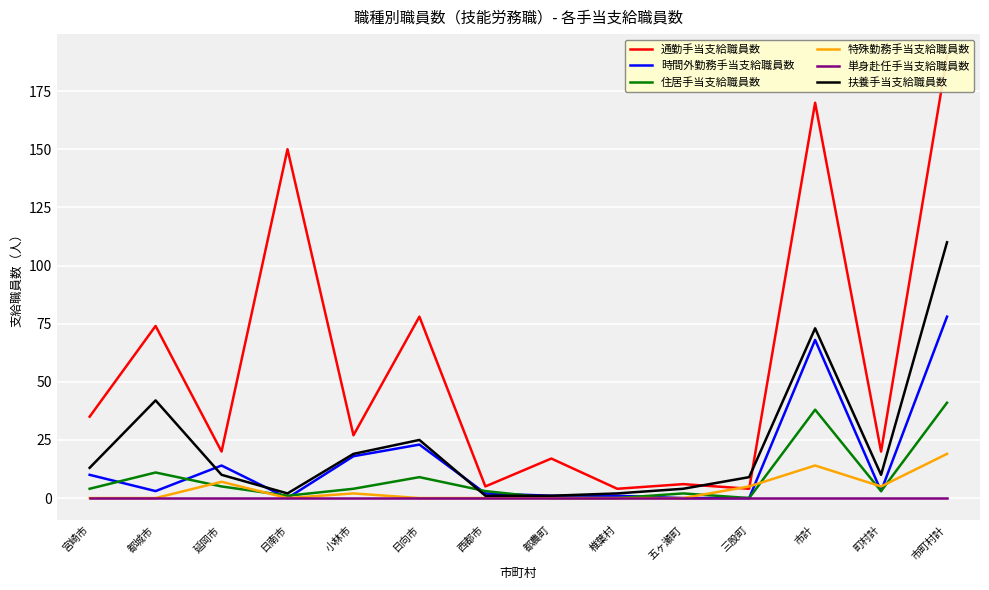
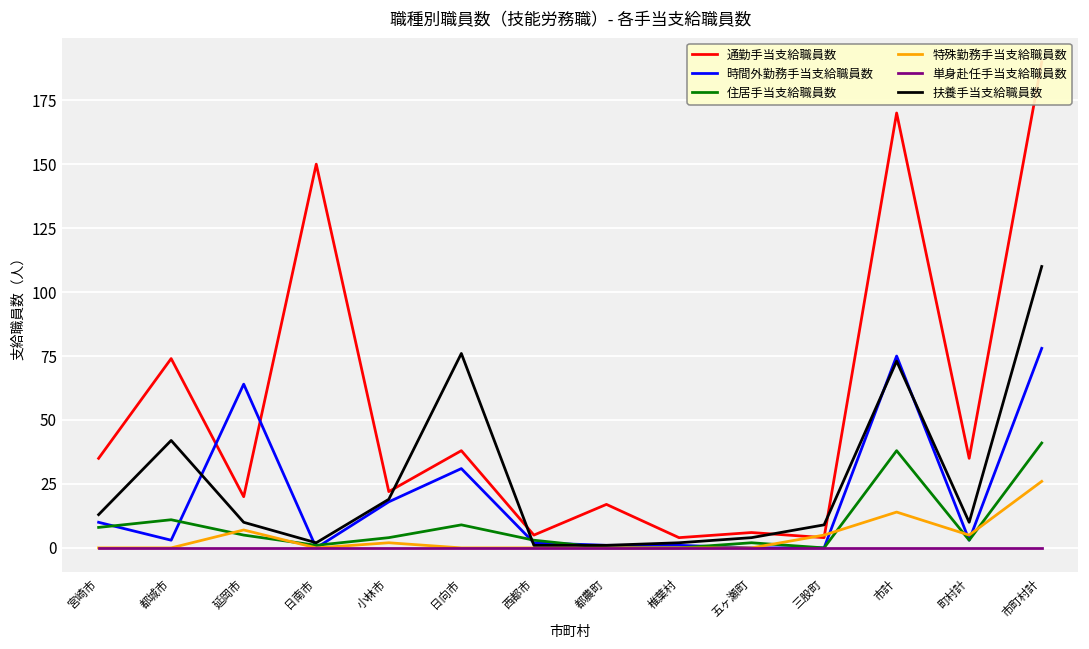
住居手当支給職員数, 宮崎市: 4 -> 8
時間外勤務手当支給職員数, 延岡市: 14 -> 64
通勤手当支給職員数, 小林市: 27 -> 22
通勤手当支給職員数, 日向市: 78 -> 38
時間外勤務手当支給職員数, 日向市: 23 -> 31
扶養手当支給職員数, 日向市: 25 -> 76
時間外勤務手当支給職員数, 市計: 68 -> 75
通勤手当支給職員数, 町村計: 20 -> 35
特殊勤務手当支給職員数, 市町村計: 19 -> 26
